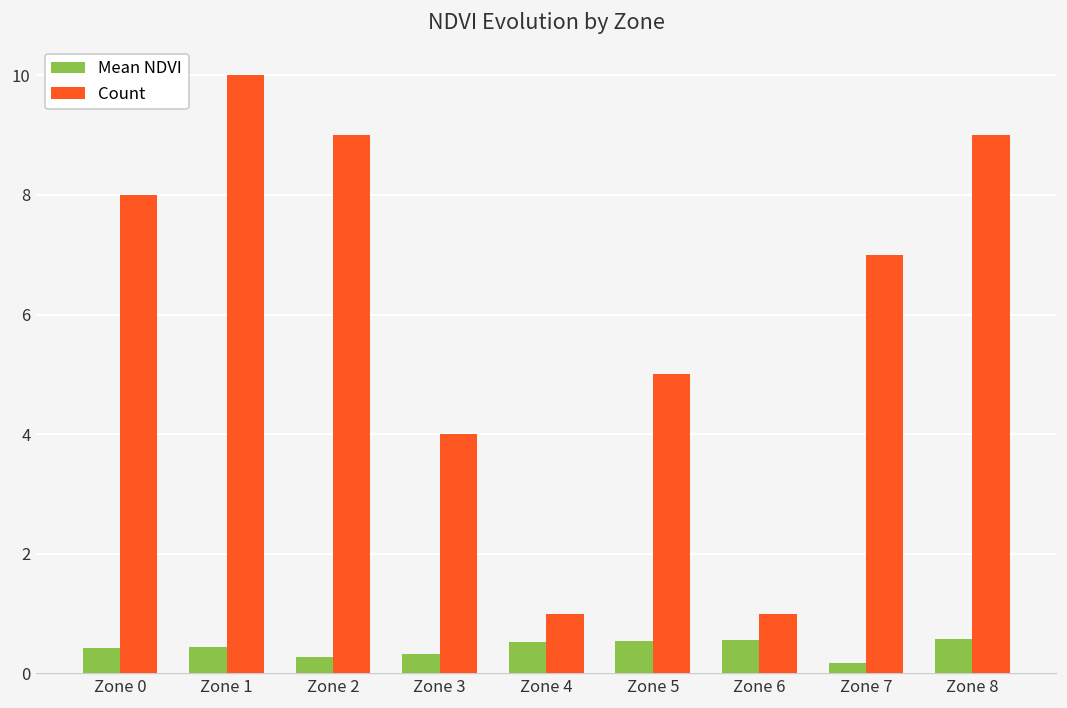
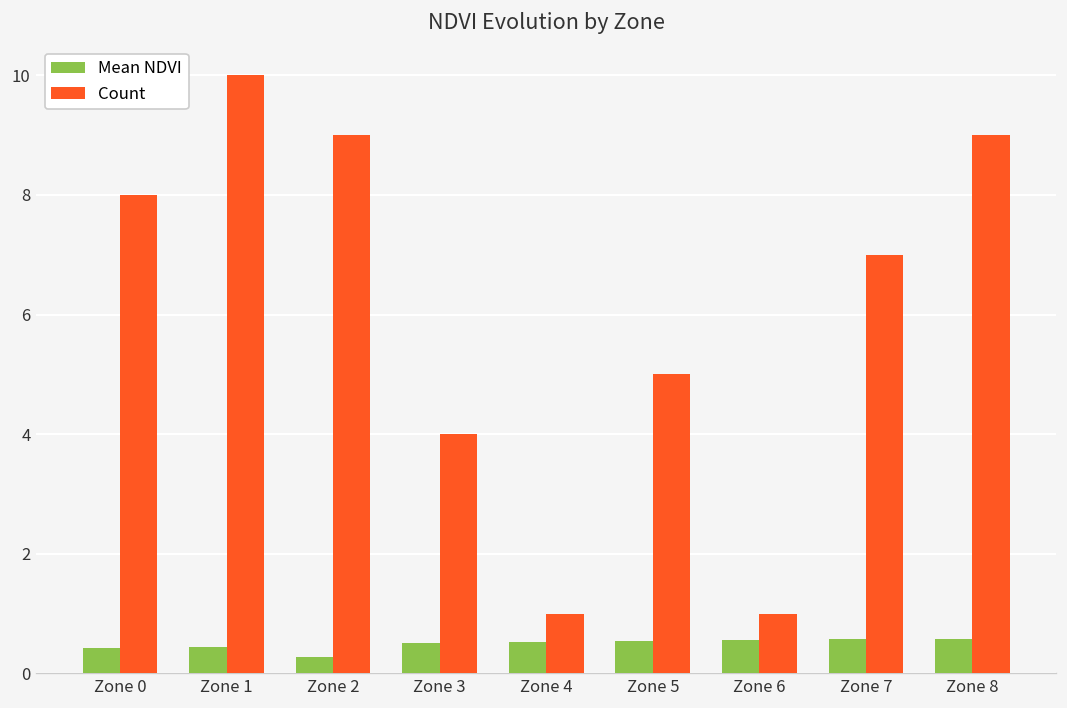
Mean NDVI, Zone 3: 0.3 -> 0.5
Mean NDVI, Zone 7: 0.2 -> 0.6
